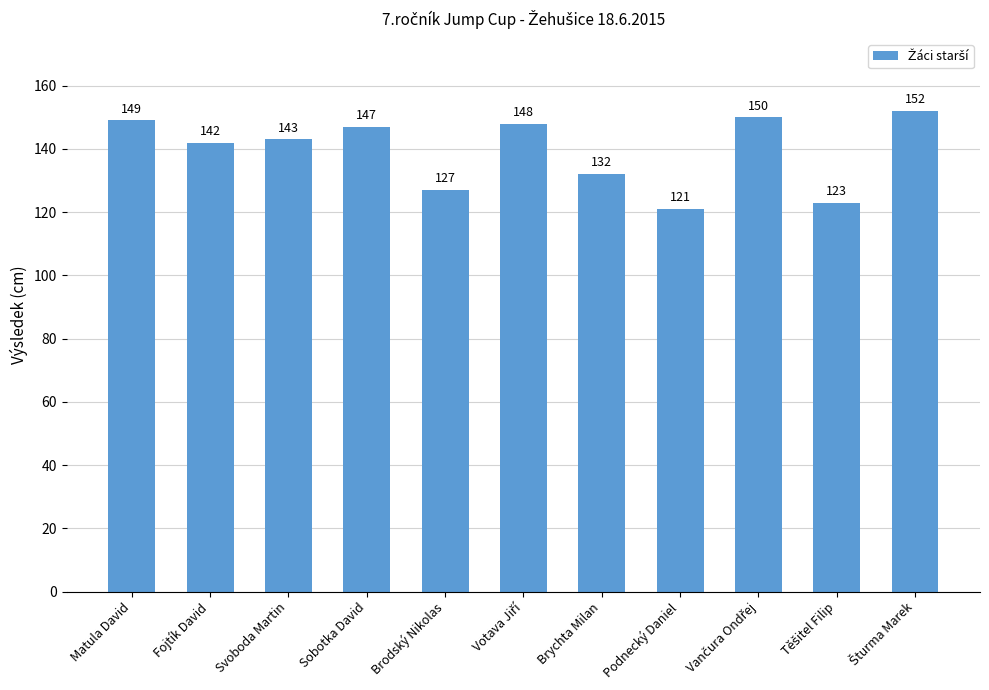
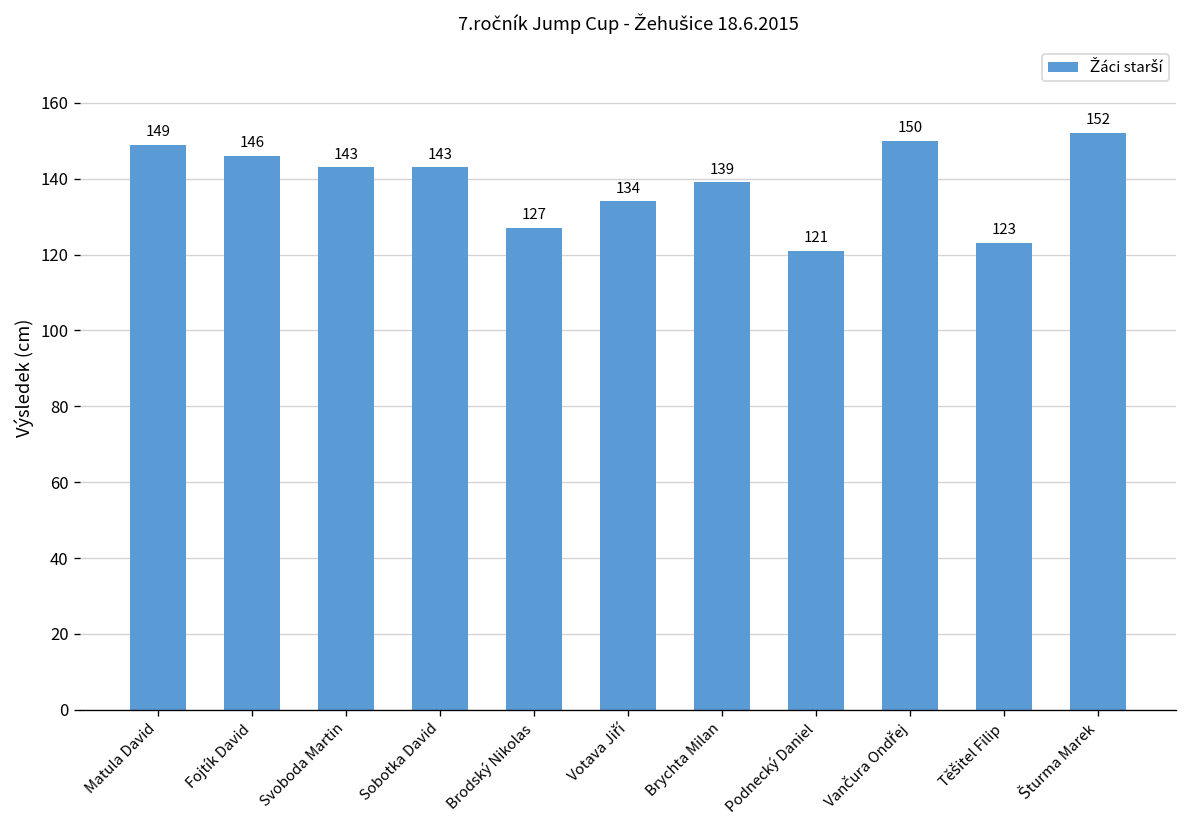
Fojtík David: 142 -> 146
Sobotka David: 147 -> 143
Votava Jiří: 148 -> 134
Brychta Milan: 132 -> 139
